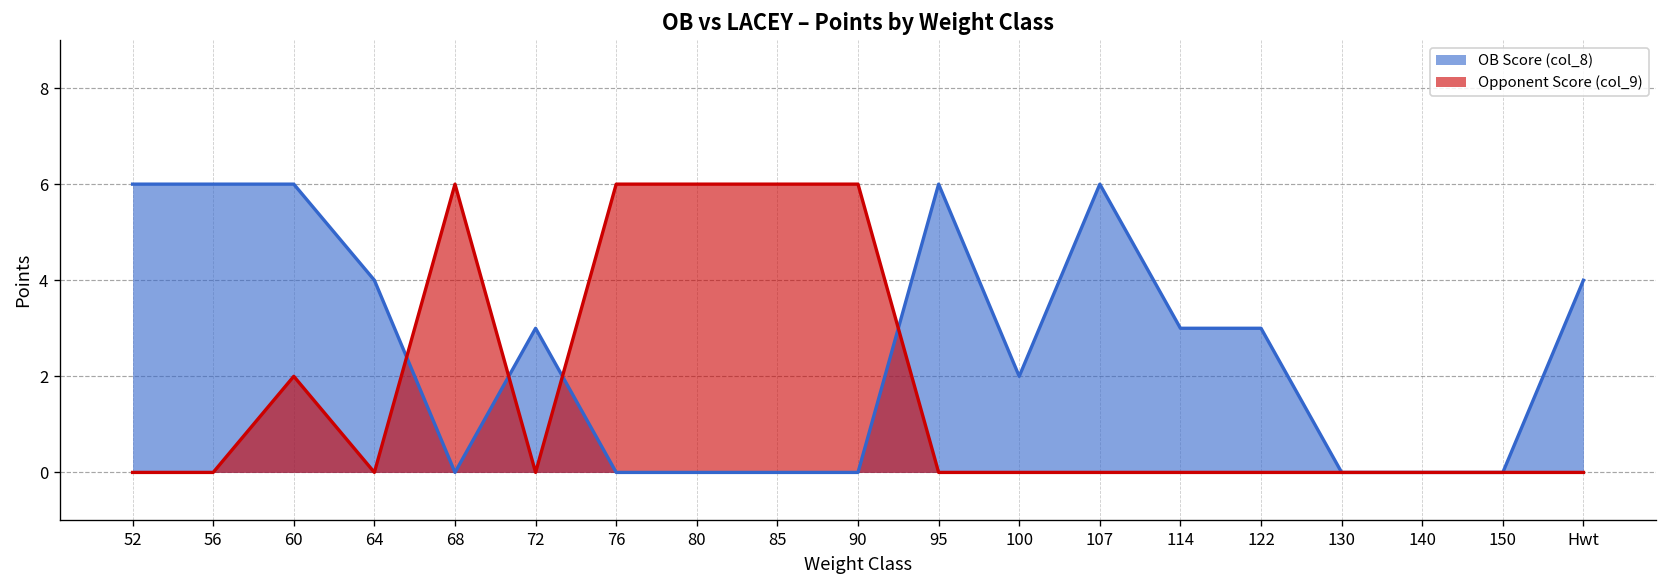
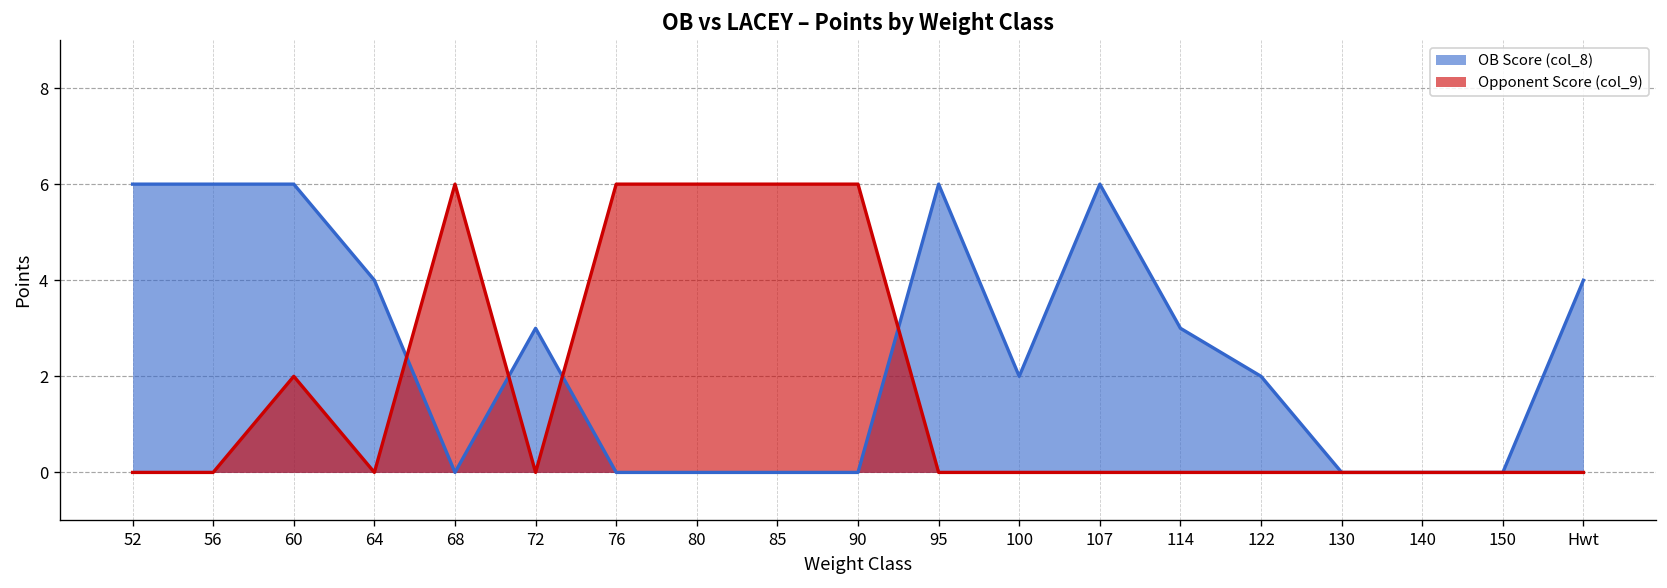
OB Score (col_8), 122: 3 -> 2
